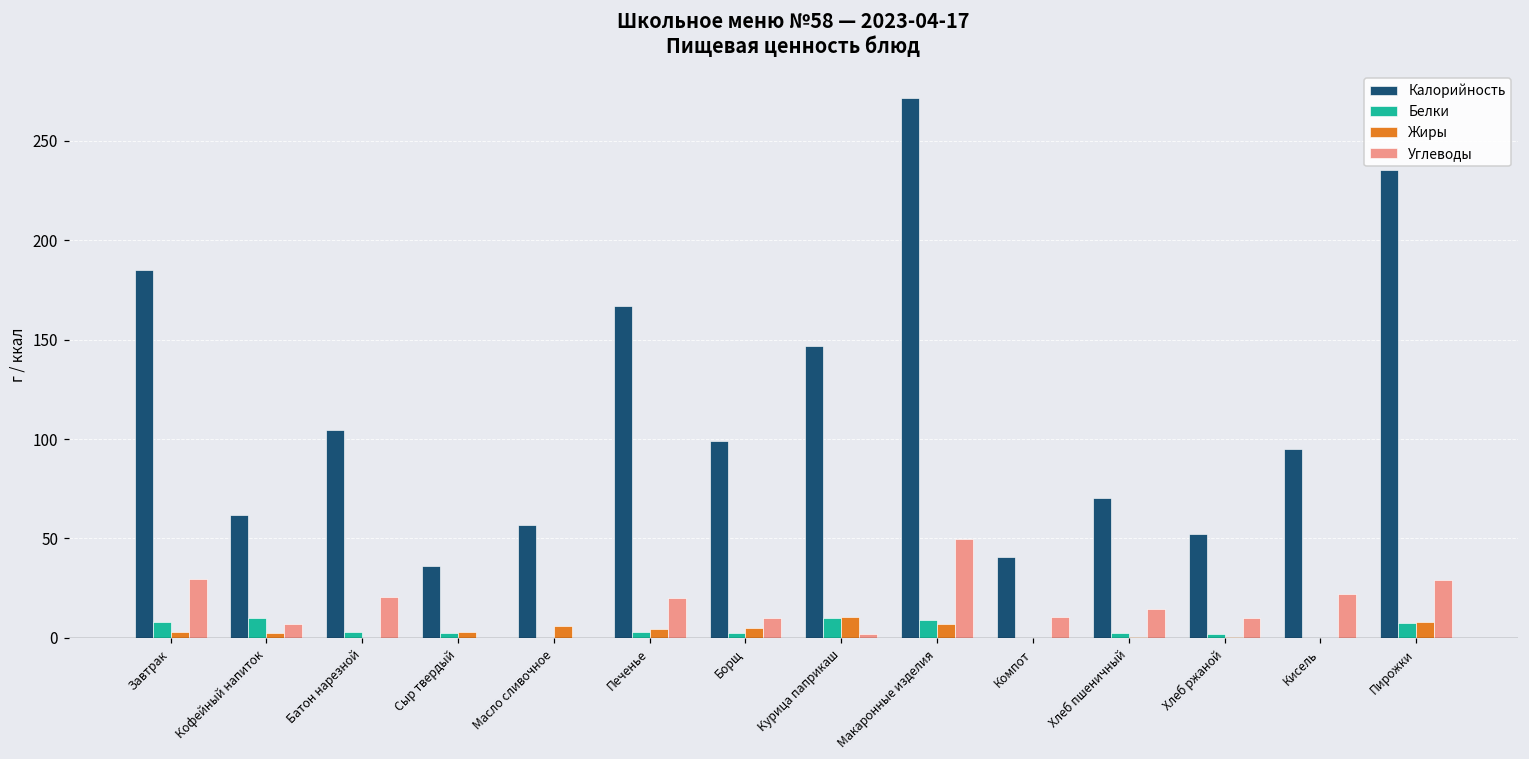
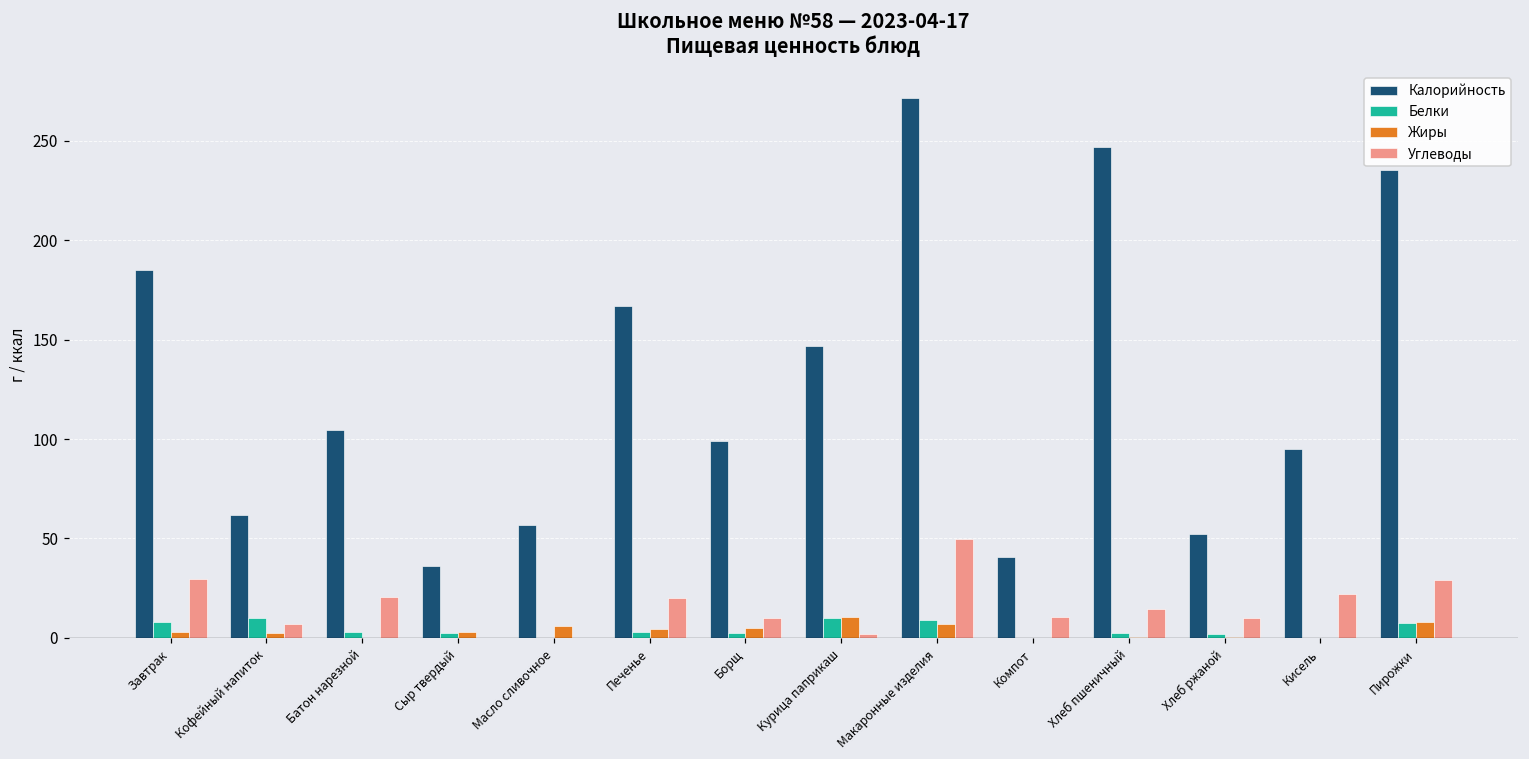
Калорийность, Хлеб пшеничный: 71 -> 247
